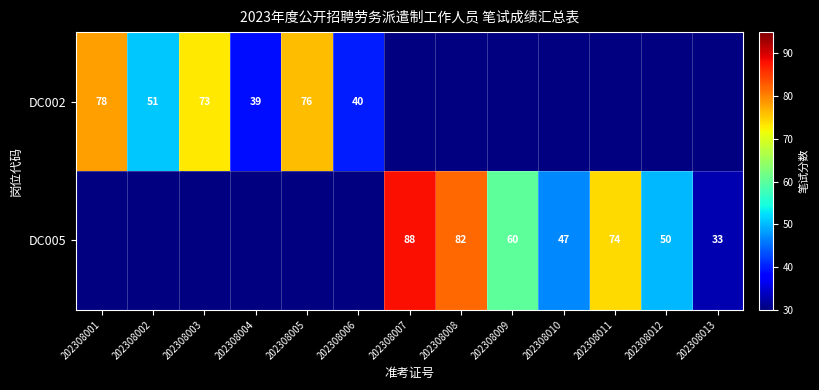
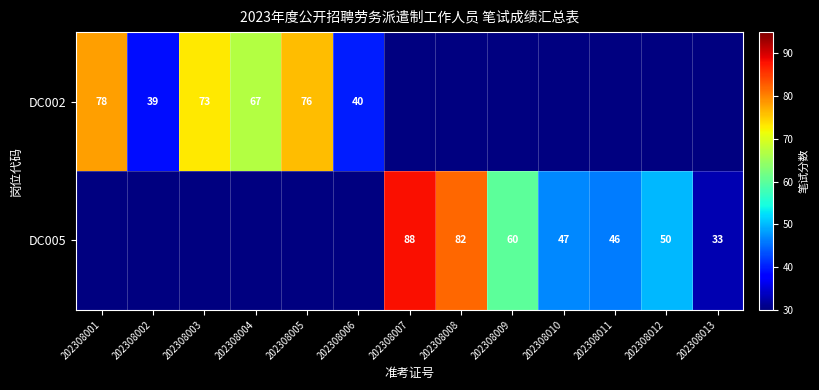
DC002, 202308002: 51 -> 39
DC002, 202308004: 39 -> 67
DC005, 202308011: 74 -> 46
